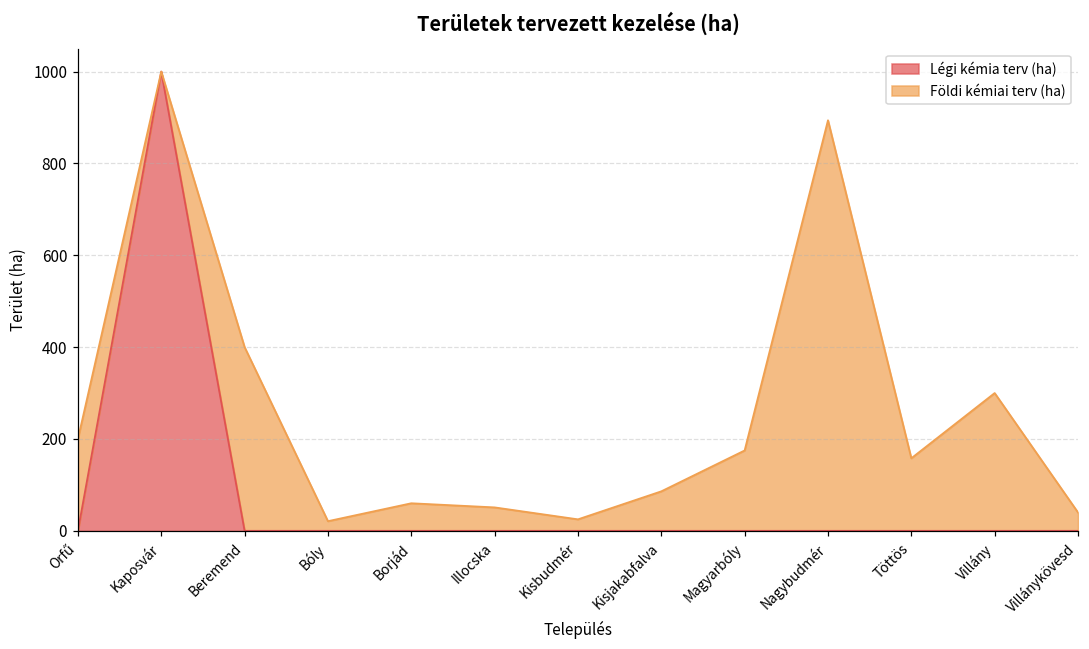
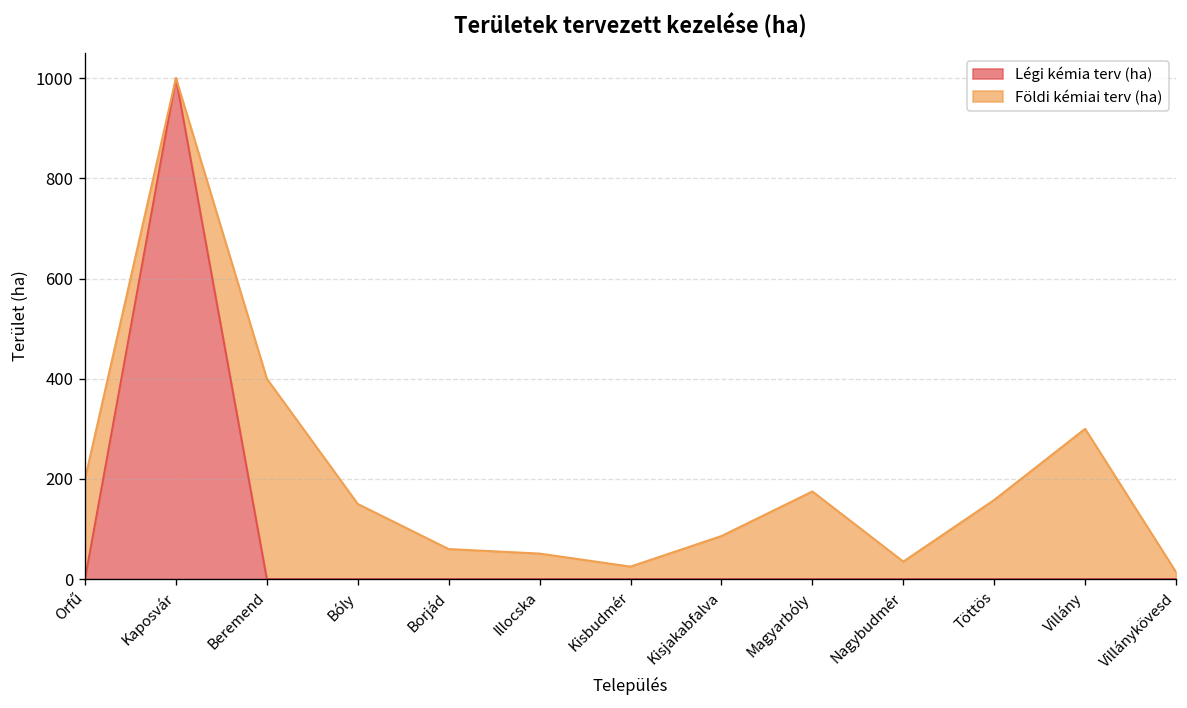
Földi kémiai terv (ha), Bóly: 20 -> 150
Földi kémiai terv (ha), Nagybudmér: 890 -> 40
Földi kémiai terv (ha), Villánykövesd: 40 -> 10
